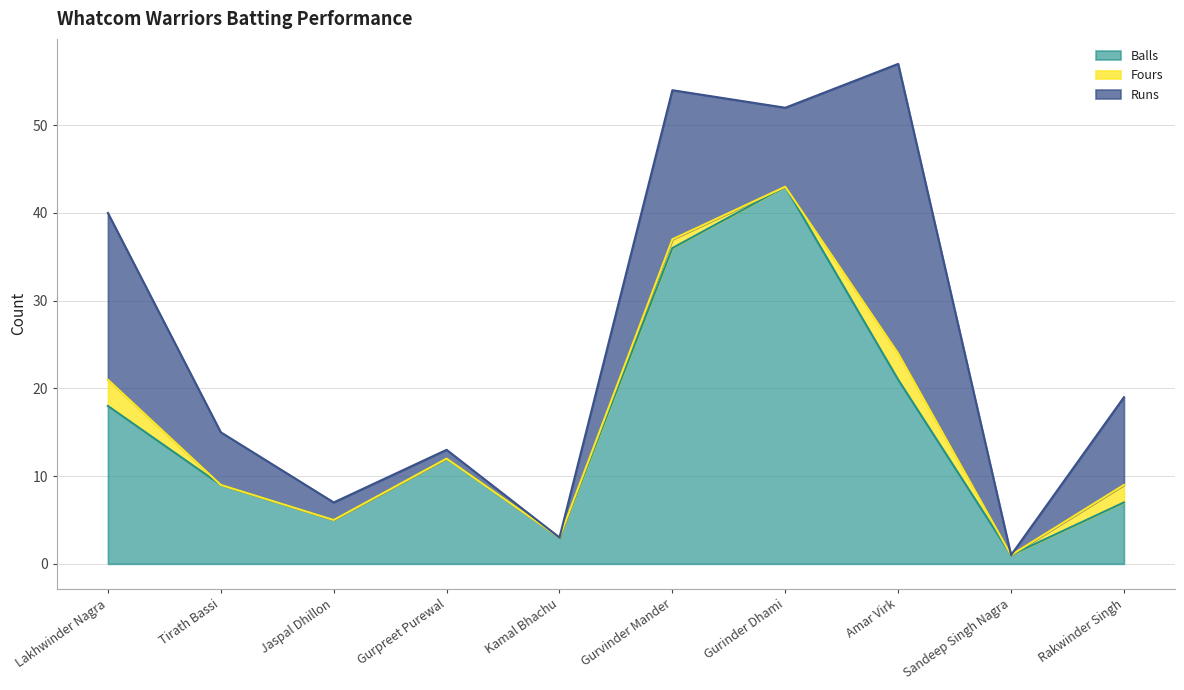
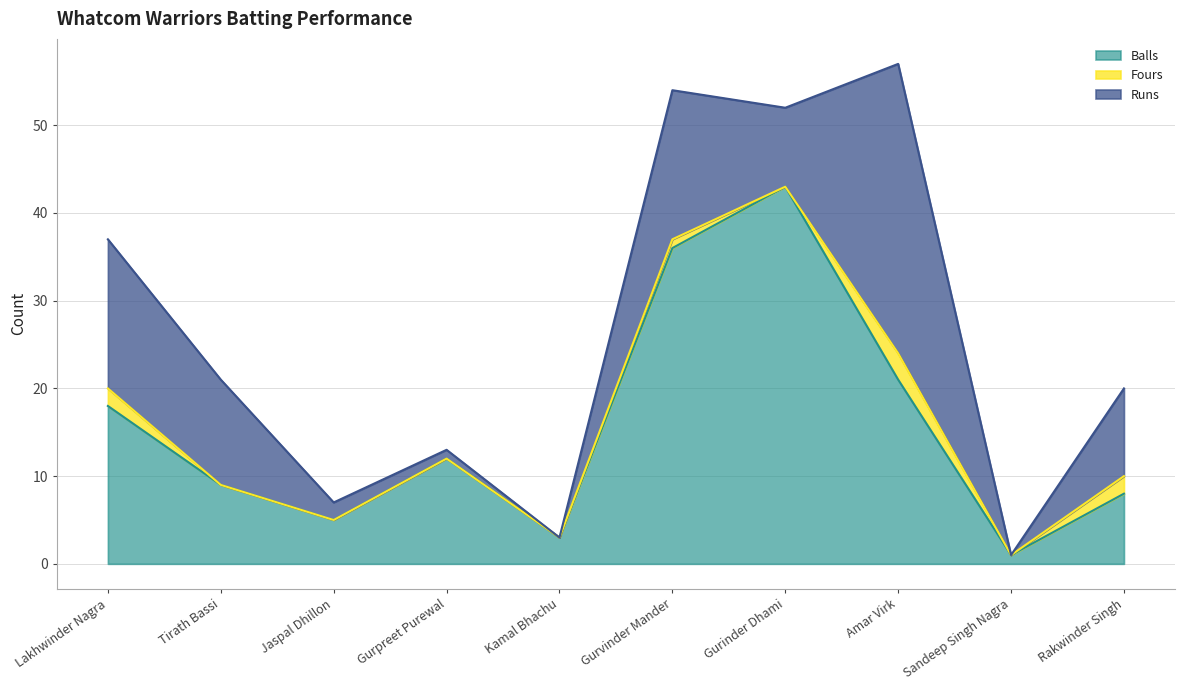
Fours, Lakhwinder Nagra: 3 -> 2
Runs, Lakhwinder Nagra: 19 -> 17
Runs, Tirath Bassi: 6 -> 12
Balls, Rakwinder Singh: 7 -> 8
